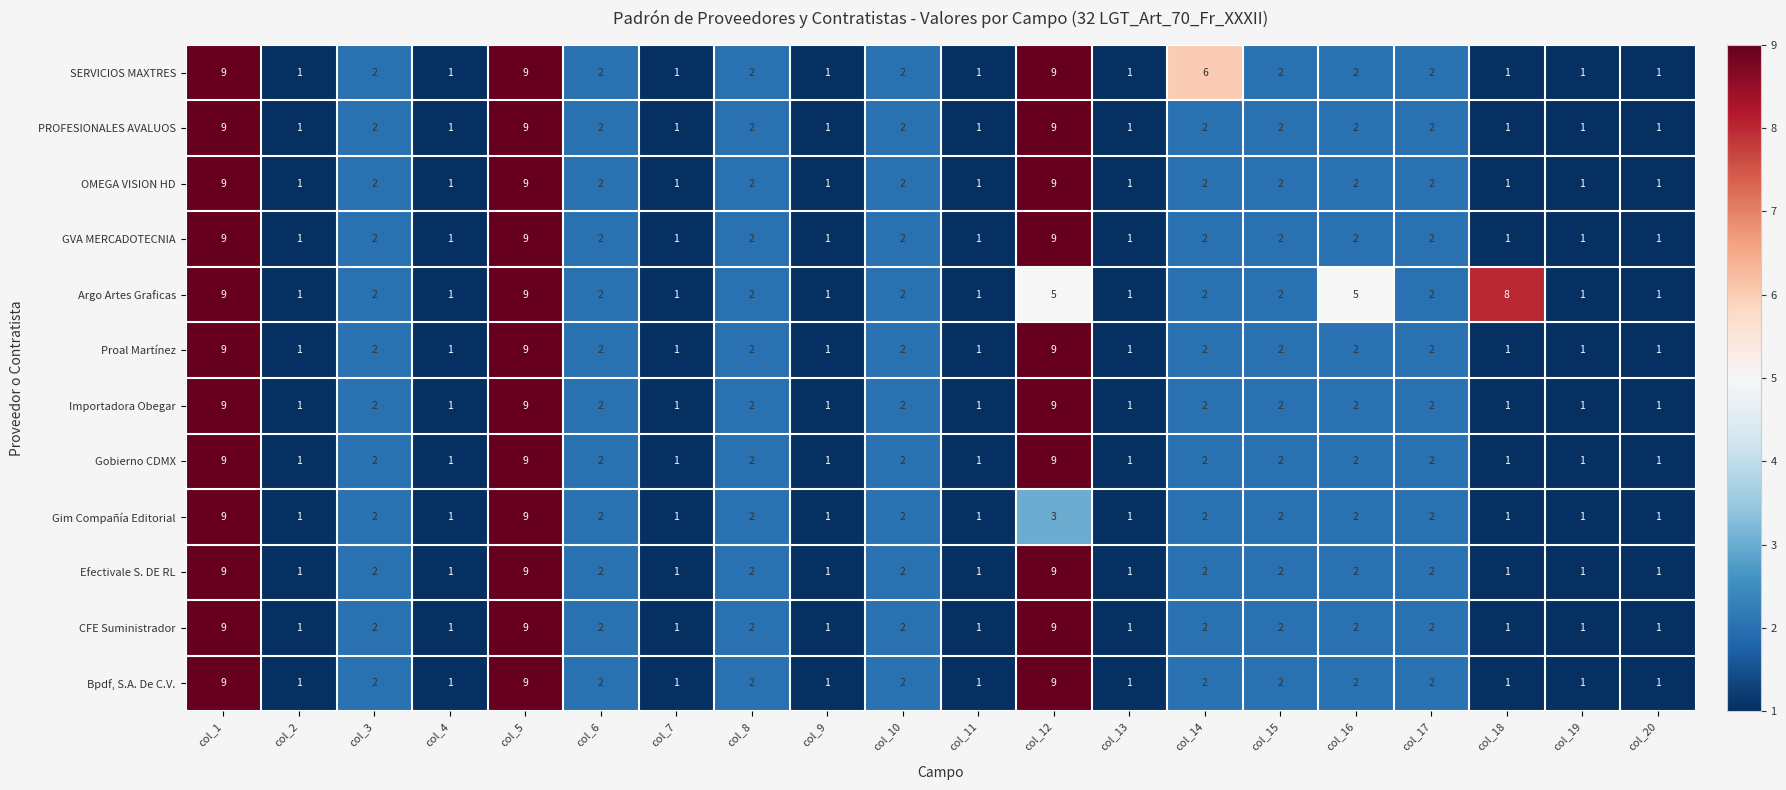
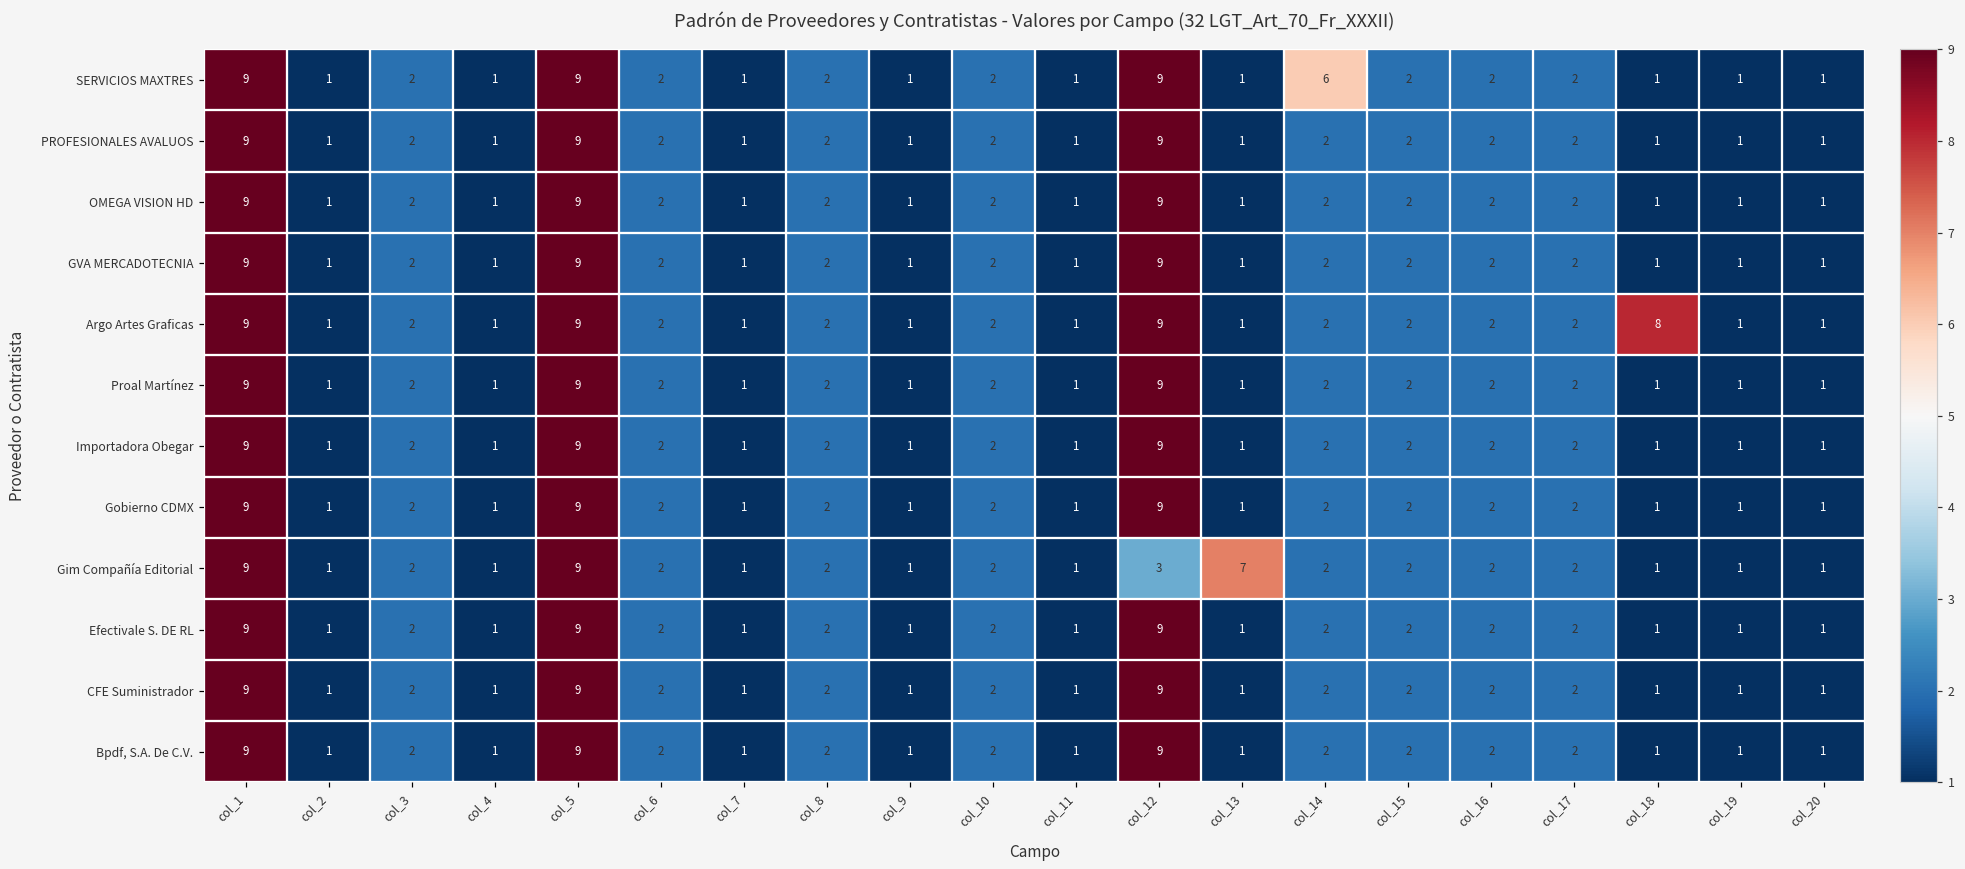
Argo Artes Graficas, col_12: 5 -> 9
Argo Artes Graficas, col_16: 5 -> 2
Gim Compañía Editorial, col_13: 1 -> 7
